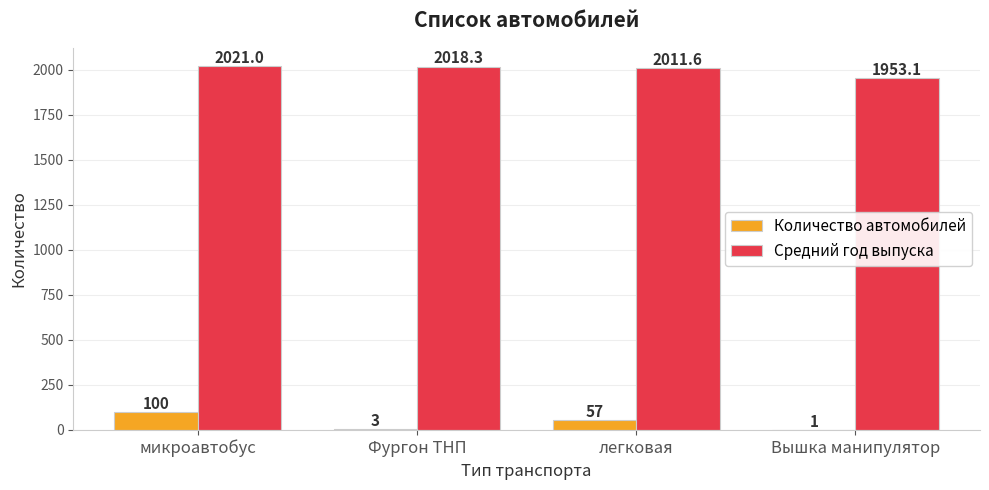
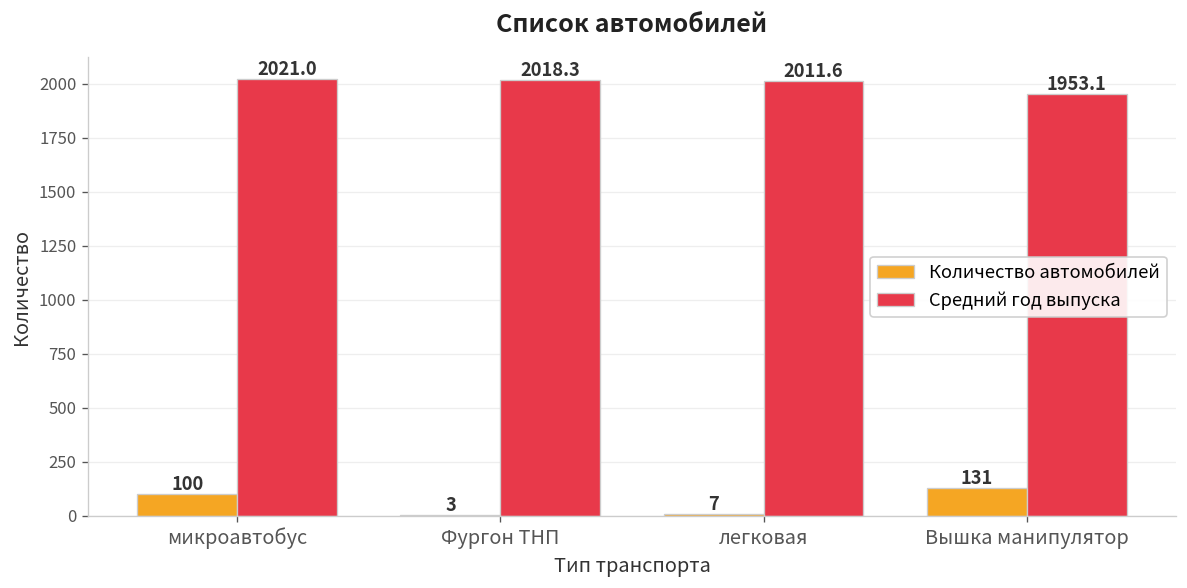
Количество автомобилей, легковая: 57 -> 7
Количество автомобилей, Вышка манипулятор: 1 -> 131
